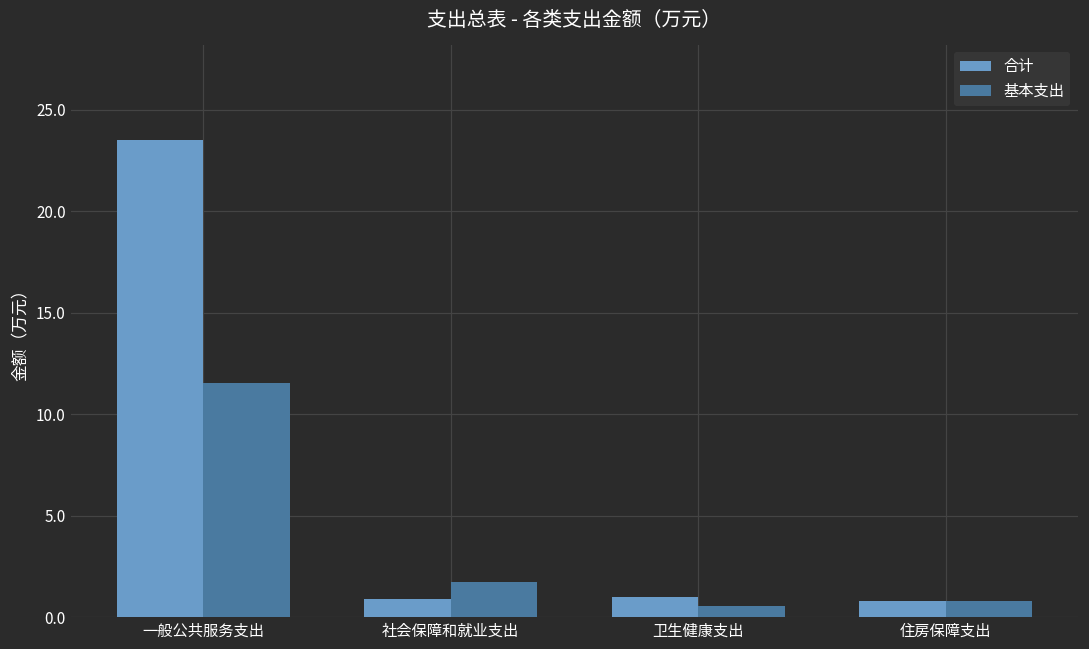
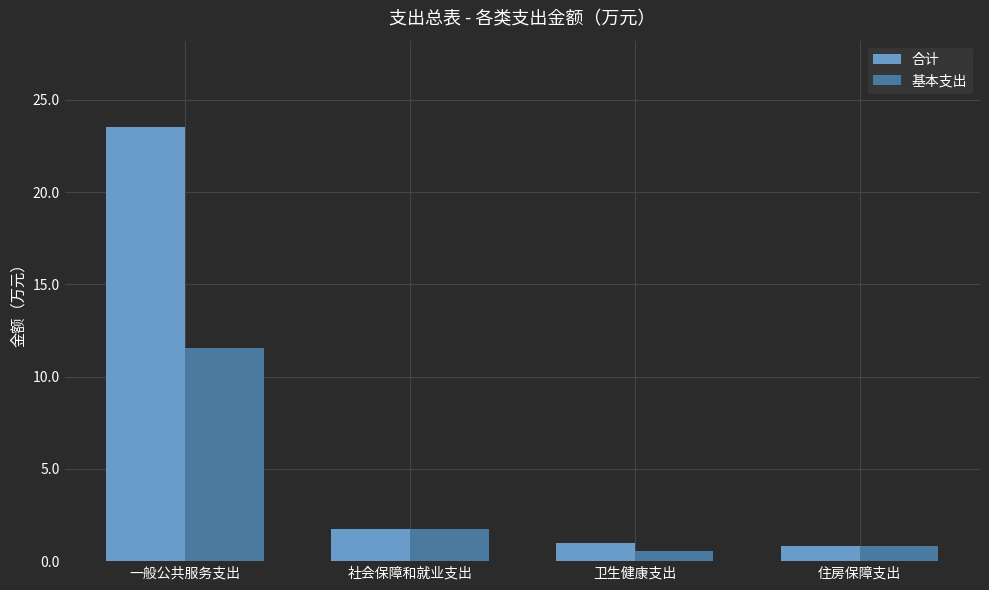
合计, 社会保障和就业支出: 0.9 -> 1.7
